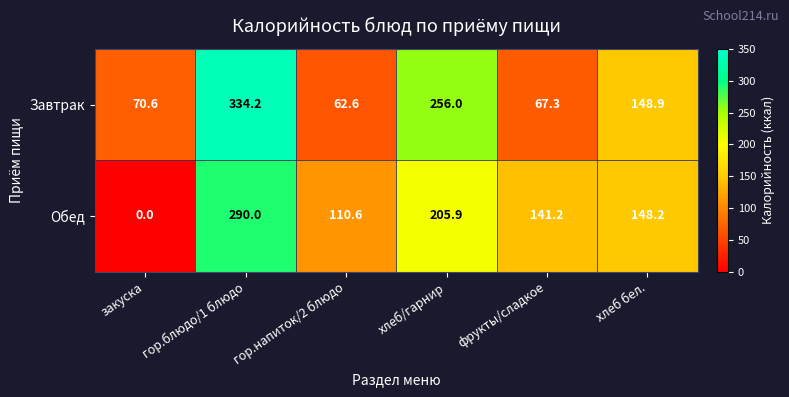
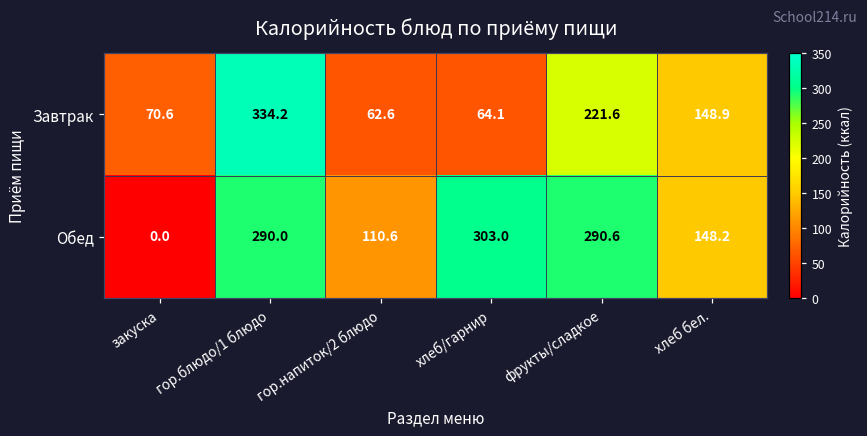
Завтрак, хлеб/гарнир: 256.0 -> 64.1
Завтрак, фрукты/сладкое: 67.3 -> 221.6
Обед, хлеб/гарнир: 205.9 -> 303.0
Обед, фрукты/сладкое: 141.2 -> 290.6
